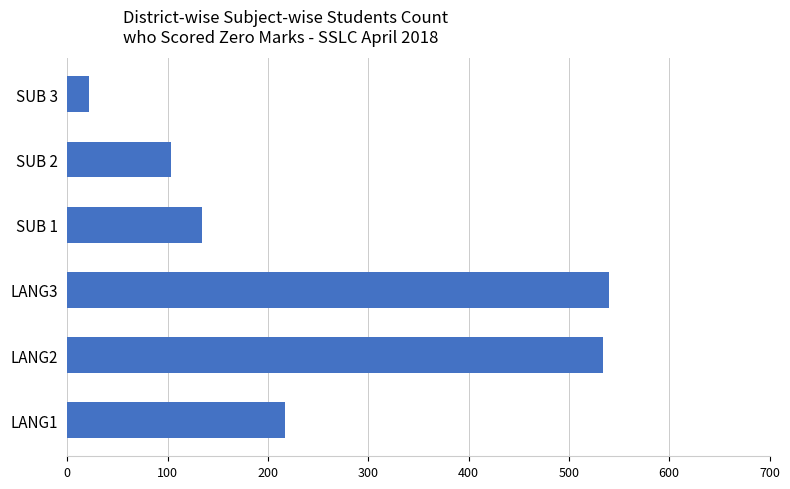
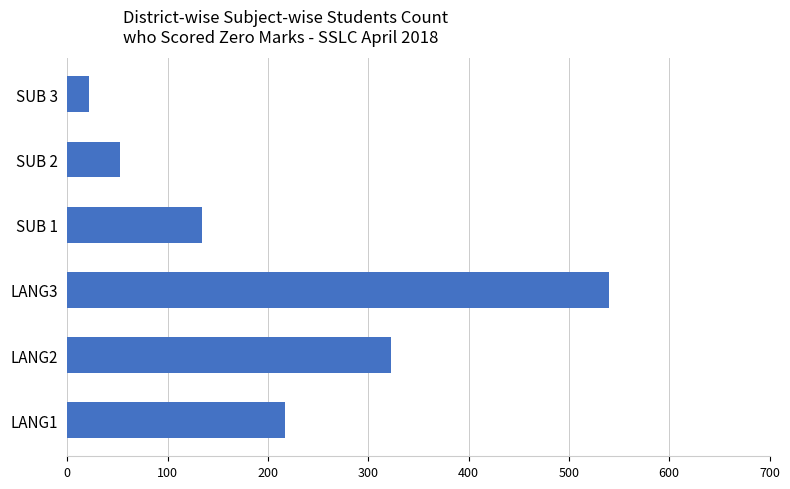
SUB 2: 103 -> 53
LANG2: 534 -> 323
